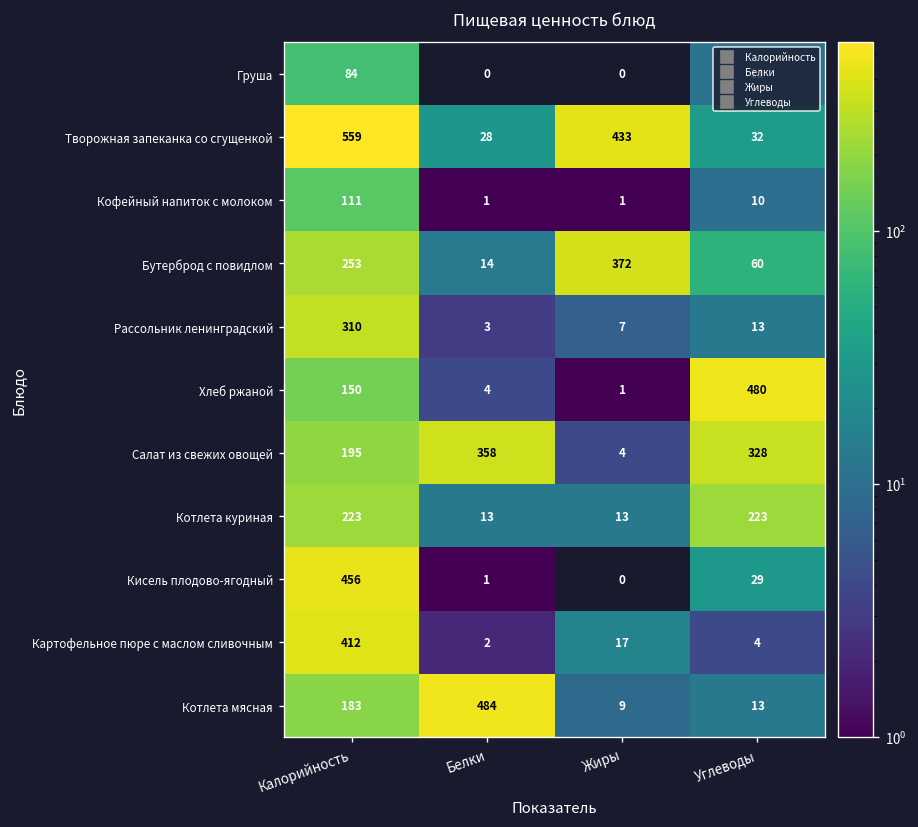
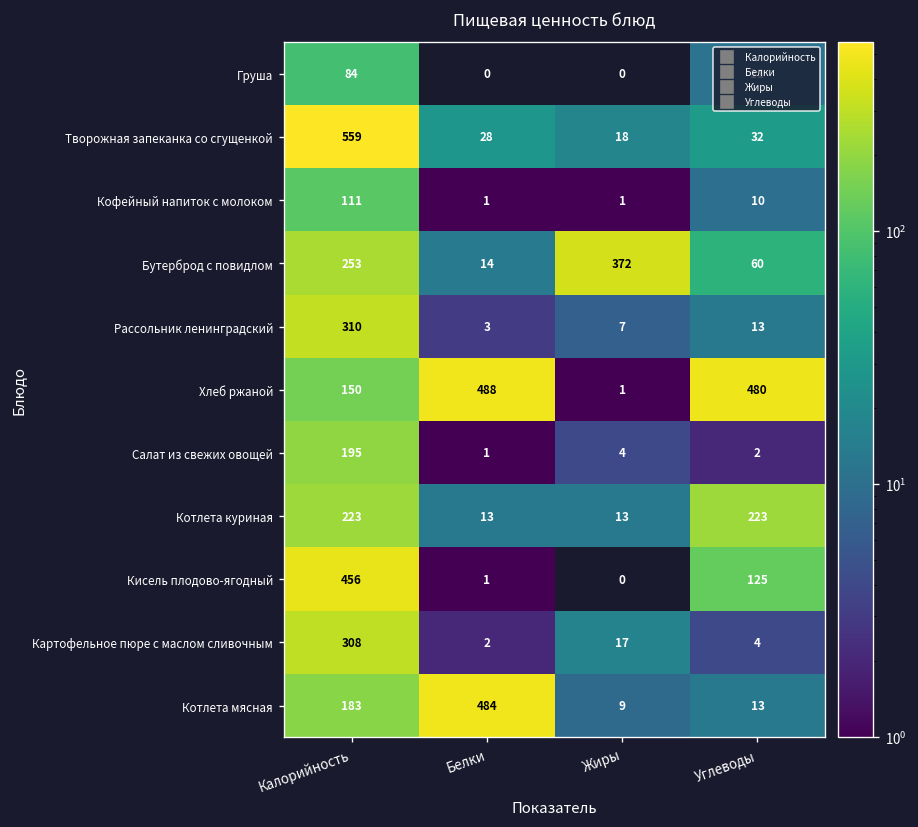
Творожная запеканка со сгущенкой, Жиры: 433 -> 18
Хлеб ржаной, Белки: 4 -> 488
Салат из свежих овощей, Белки: 358 -> 1
Салат из свежих овощей, Углеводы: 328 -> 2
Кисель плодово-ягодный, Углеводы: 29 -> 125
Картофельное пюре с маслом сливочным, Калорийность: 412 -> 308
